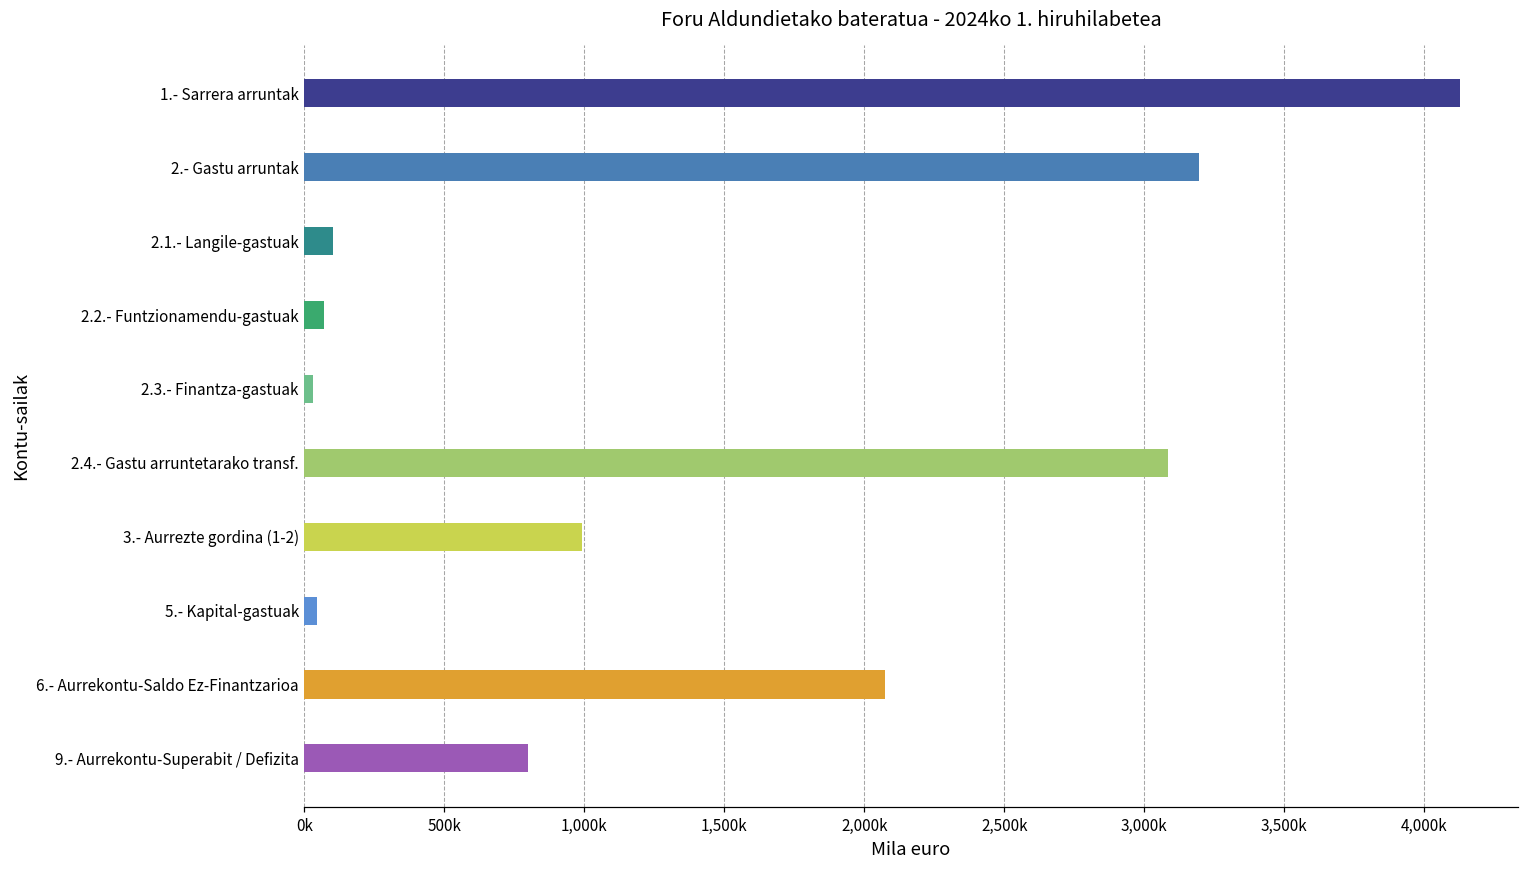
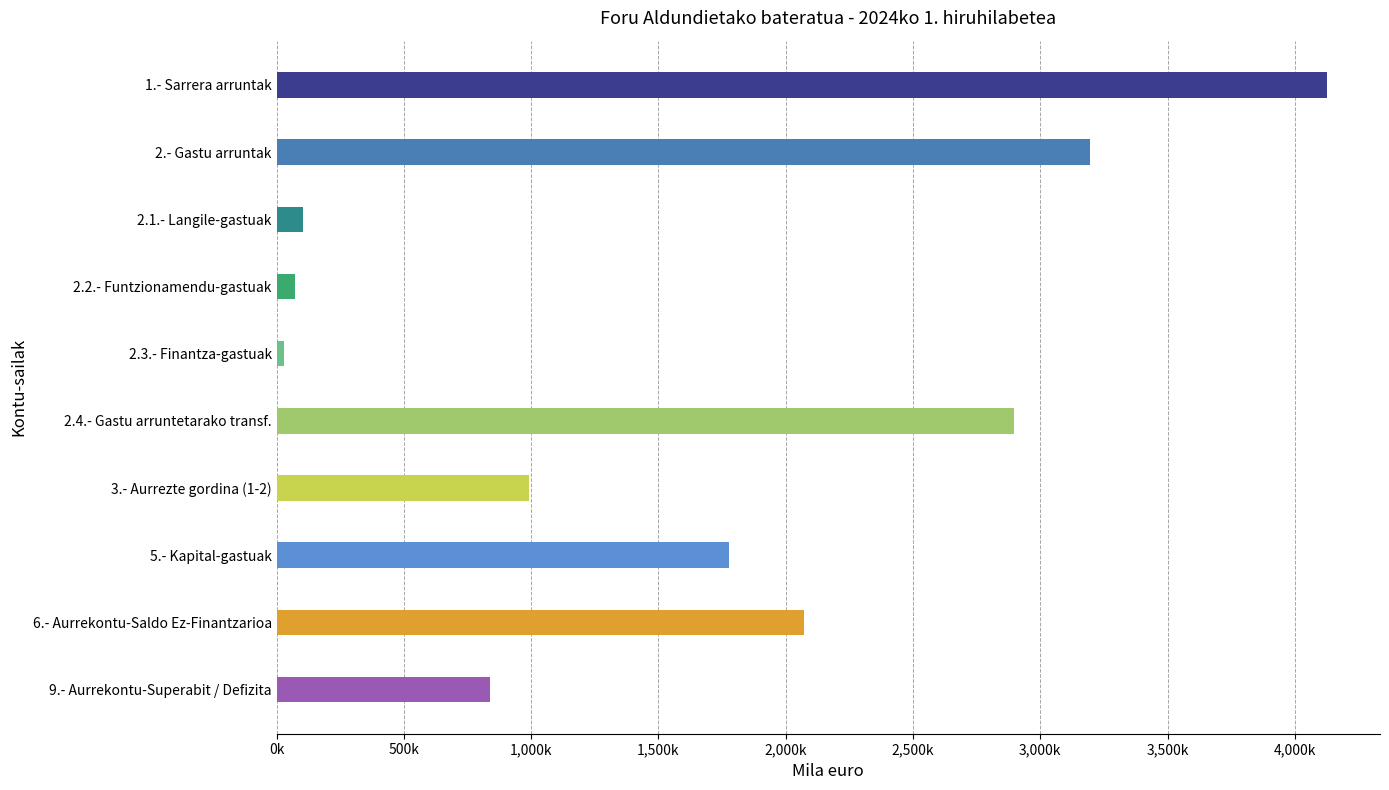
2.4.- Gastu arruntetarako transf.: 3,080,000 -> 2,900,000
5.- Kapital-gastuak: 50,000 -> 1,780,000
9.- Aurrekontu-Superabit / Defizita: 800,000 -> 840,000
